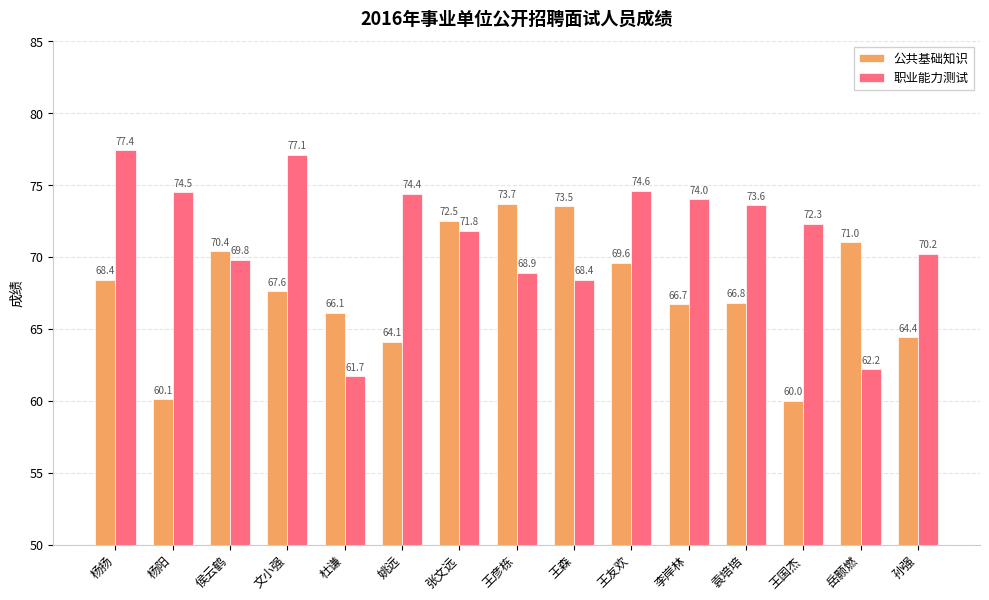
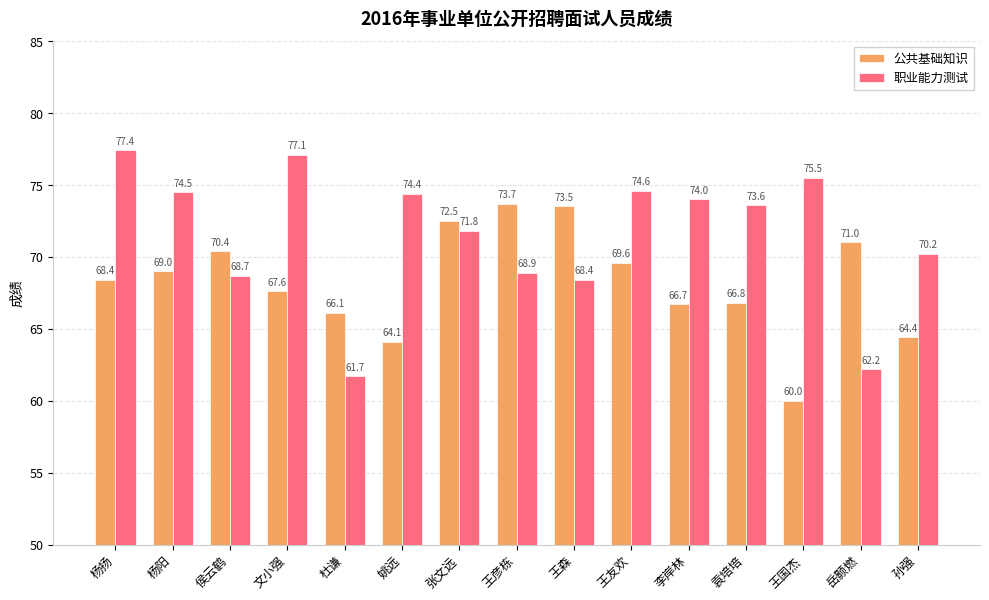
公共基础知识, 杨阳: 60.1 -> 69.0
职业能力测试, 侯云鹤: 69.8 -> 68.7
职业能力测试, 王国杰: 72.3 -> 75.5
